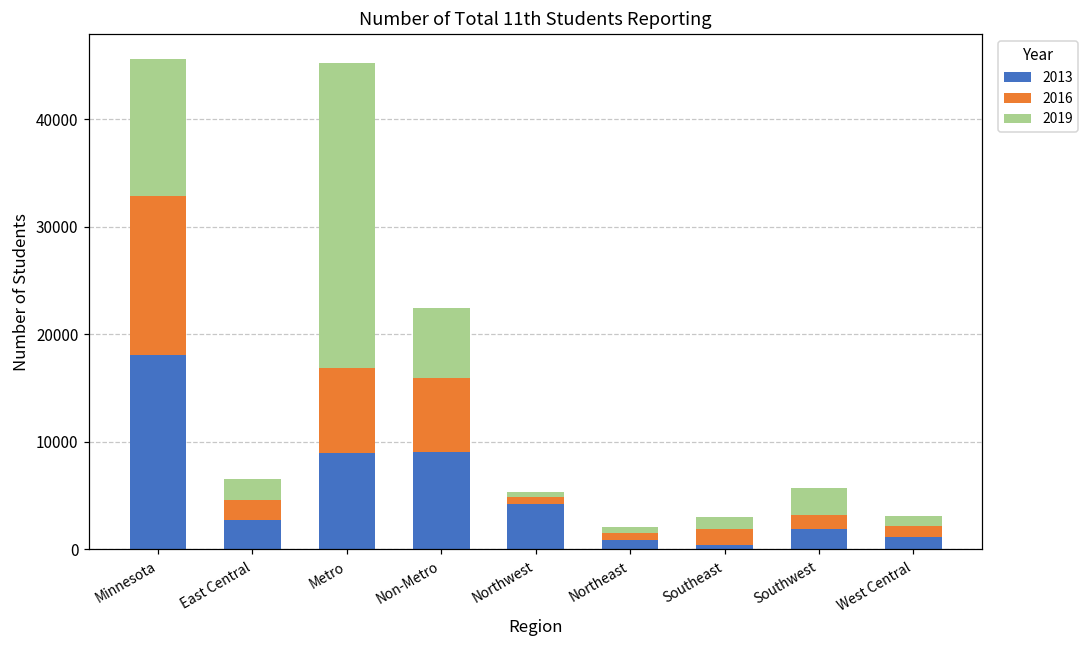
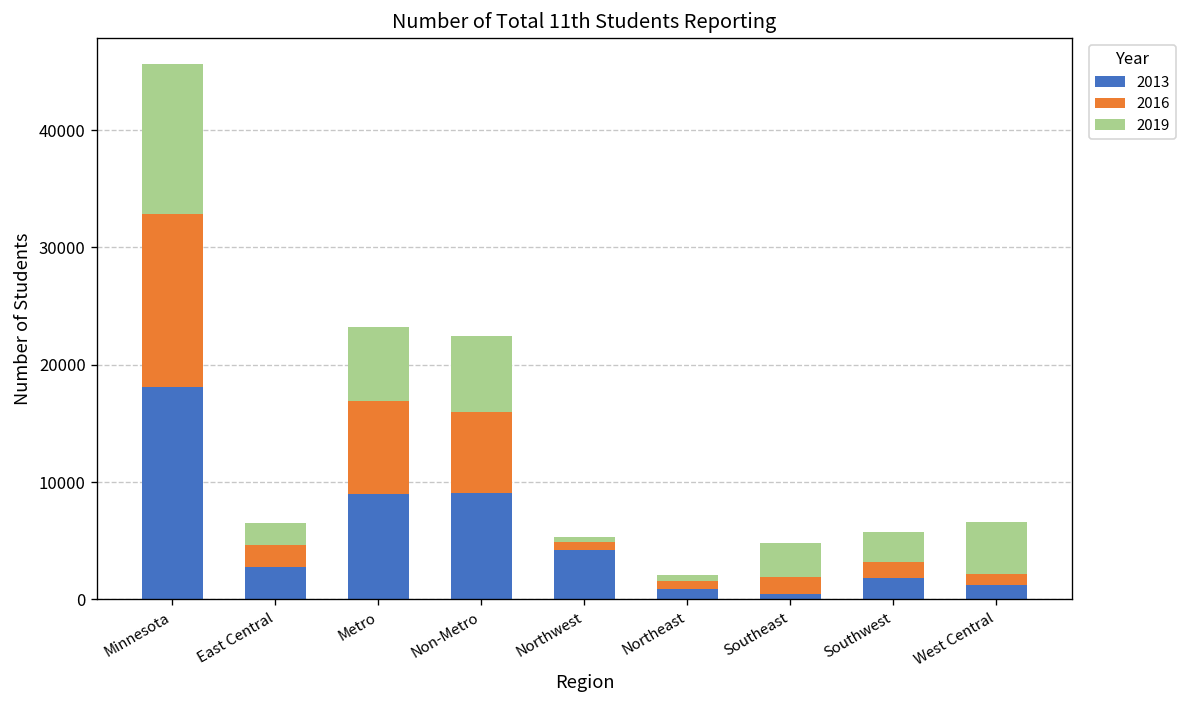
2019, Metro: 28000 -> 6000
2019, Southeast: 1000 -> 3000
2019, West Central: 1000 -> 4000
